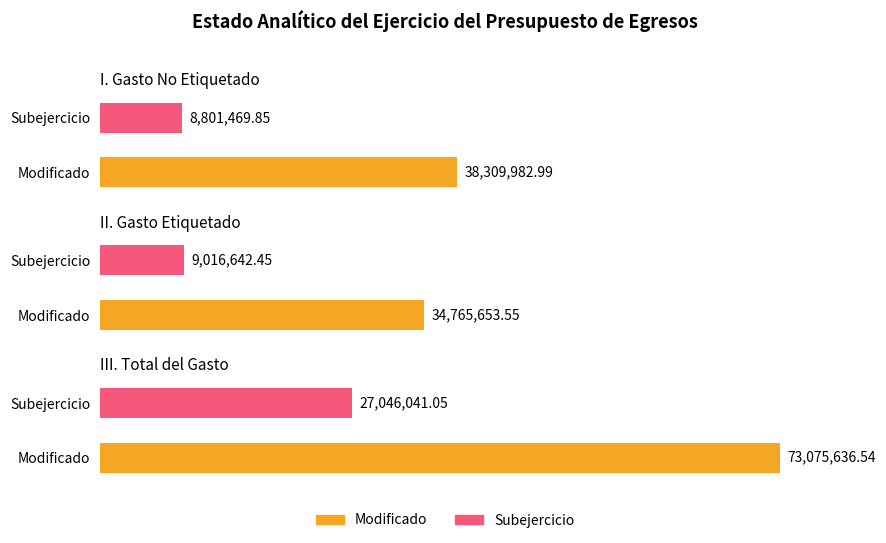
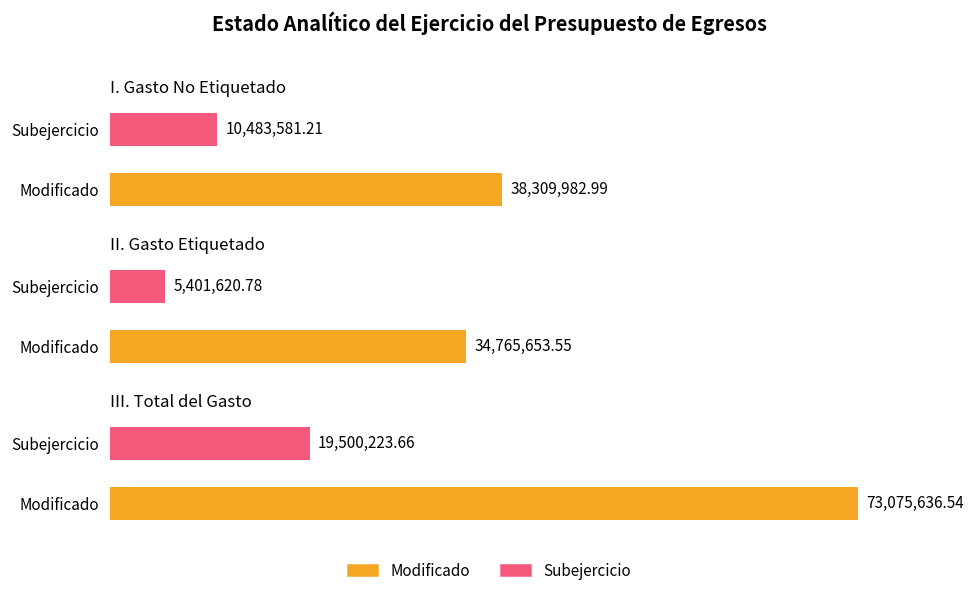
I. Gasto No Etiquetado, Subejercicio: 8,801,469.85 -> 10,483,581.21
II. Gasto Etiquetado, Subejercicio: 9,016,642.45 -> 5,401,620.78
III. Total del Gasto, Subejercicio: 27,046,041.05 -> 19,500,223.66
